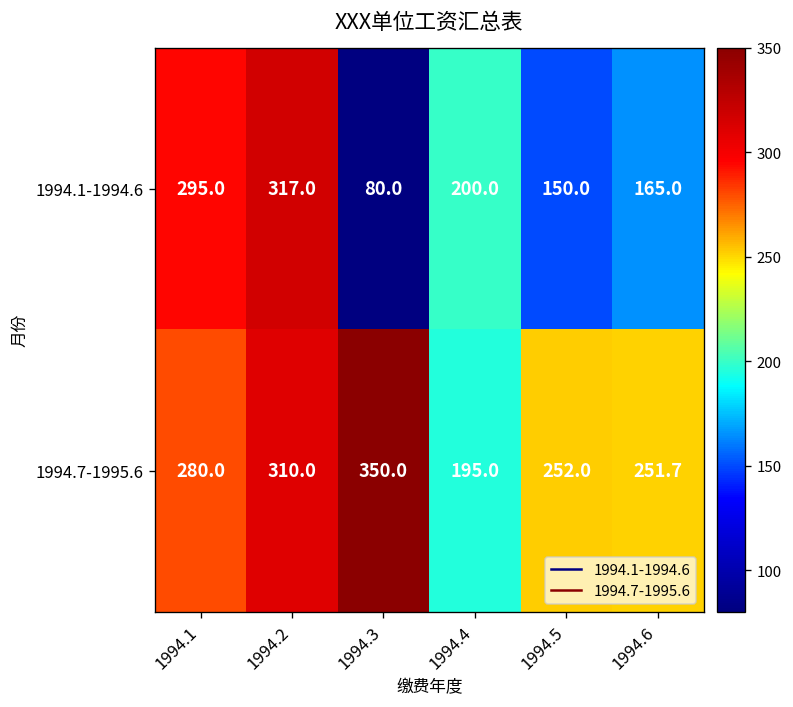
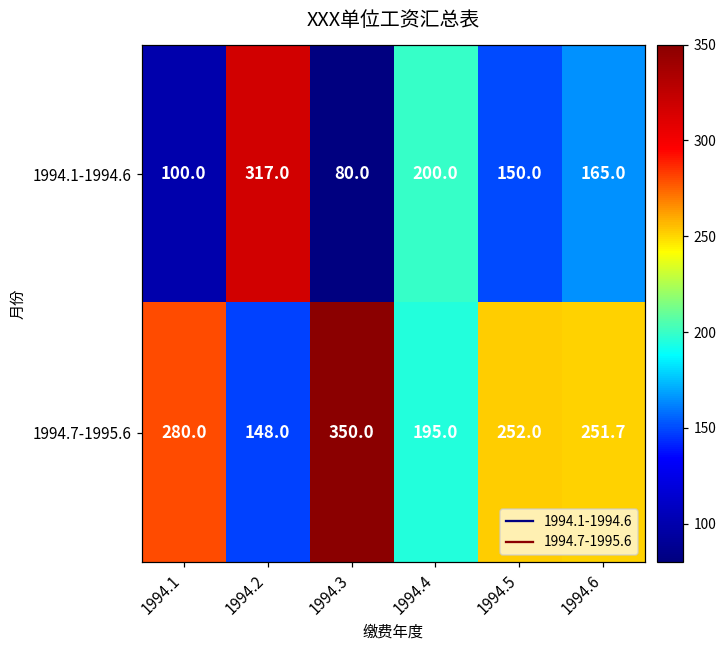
1994.1-1994.6, 1994.1: 295.0 -> 100.0
1994.7-1995.6, 1994.2: 310.0 -> 148.0
